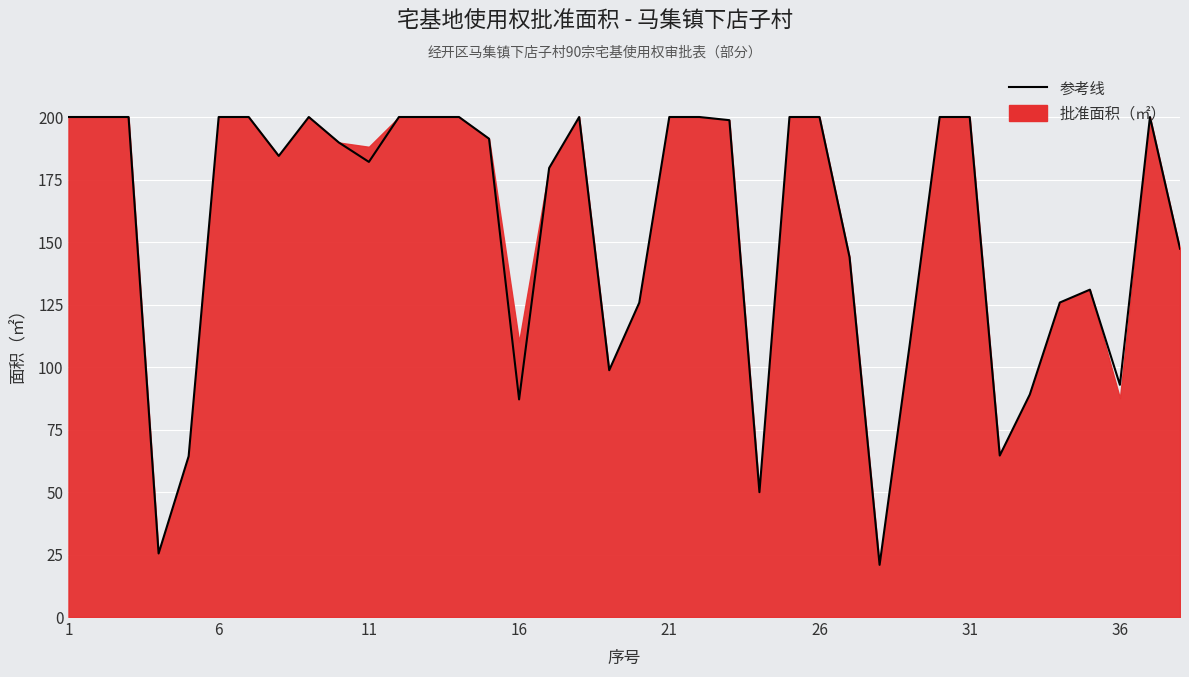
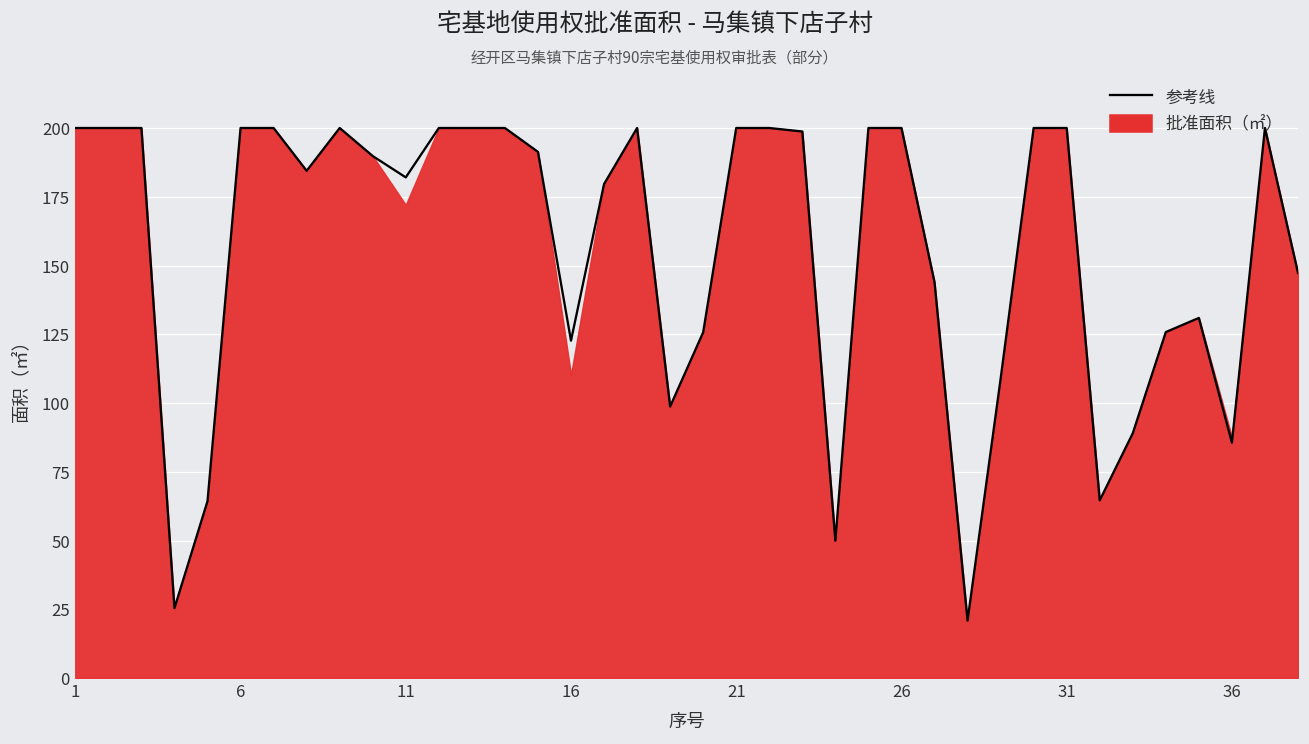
批准面积（㎡）, 11: 188 -> 172
参考线, 16: 87 -> 123
参考线, 36: 93 -> 86
